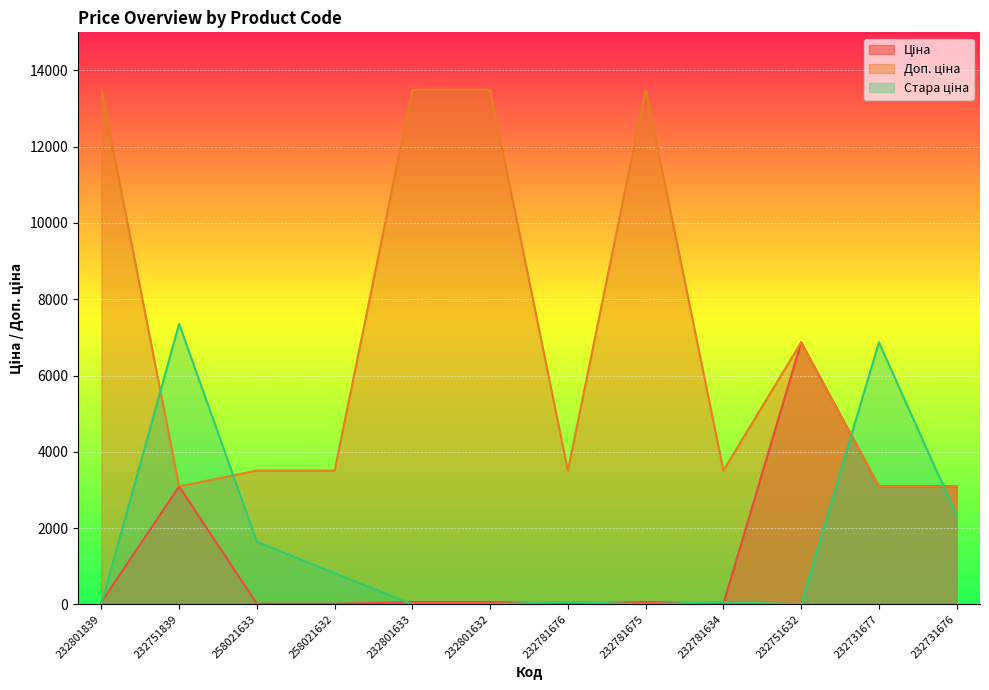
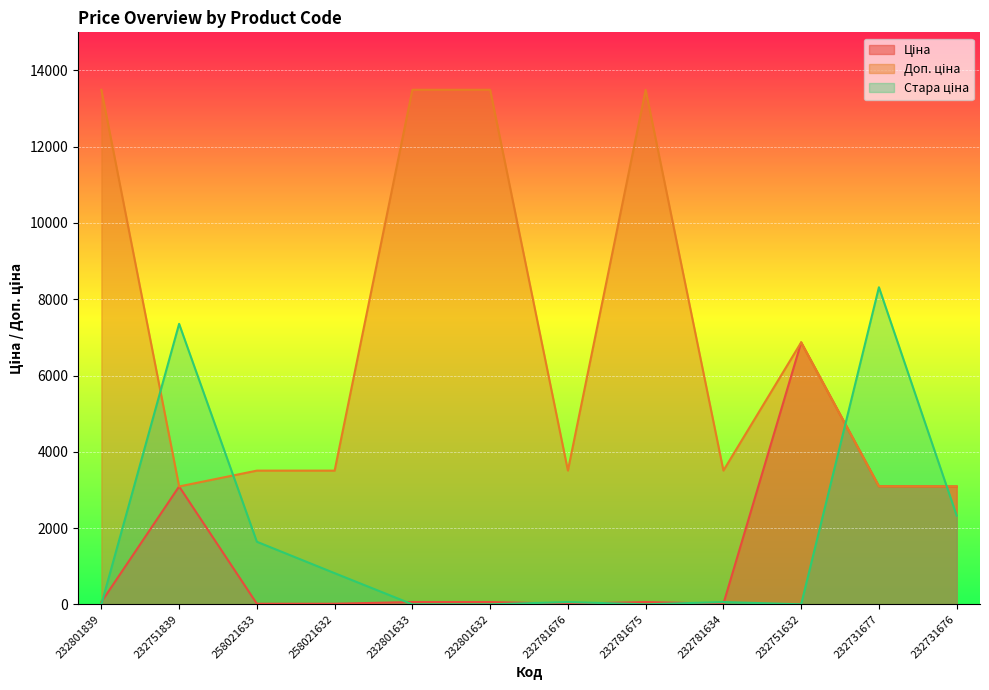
Стара ціна, 232731677: 6900 -> 8300
